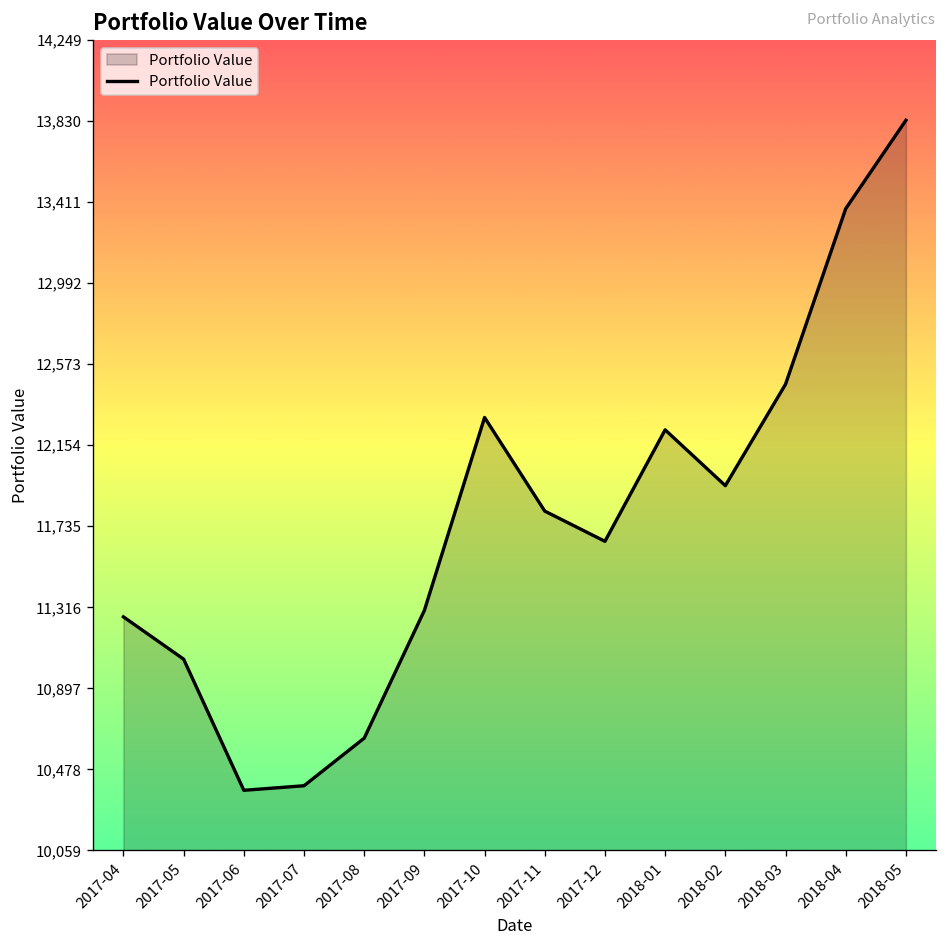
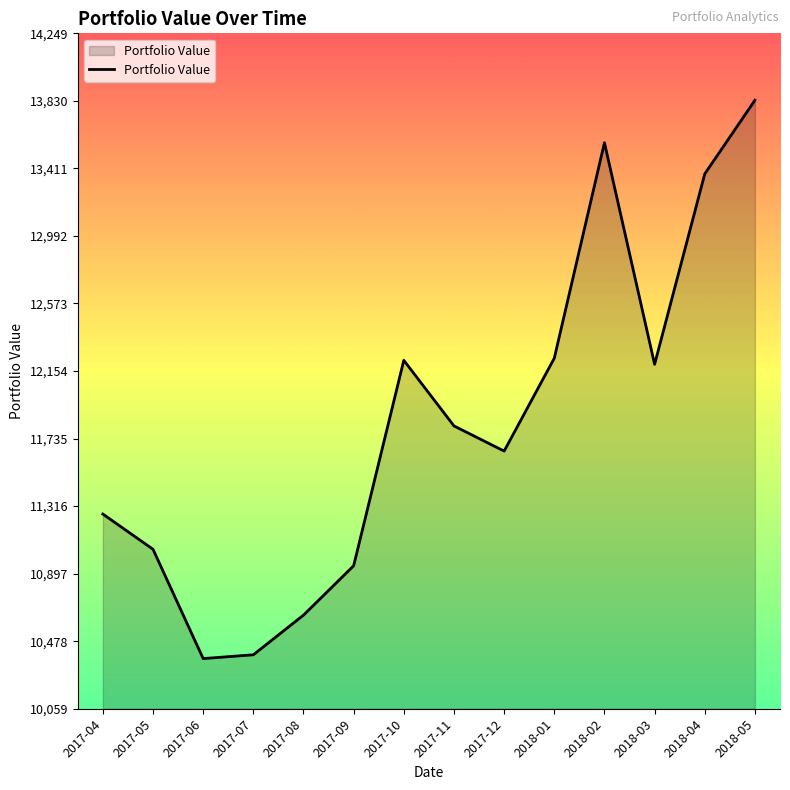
2017-09: 11,300 -> 10,950
2017-10: 12,300 -> 12,220
2018-02: 11,950 -> 13,570
2018-03: 12,470 -> 12,200
